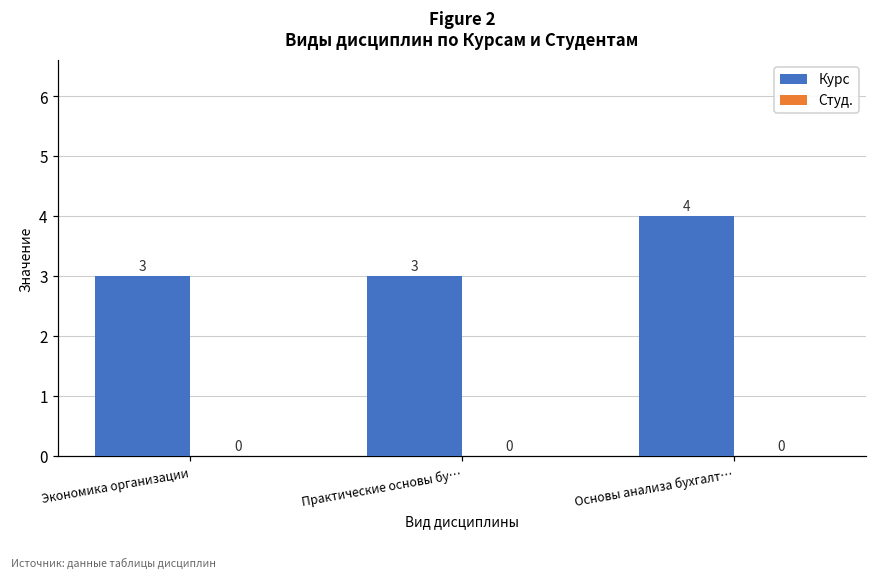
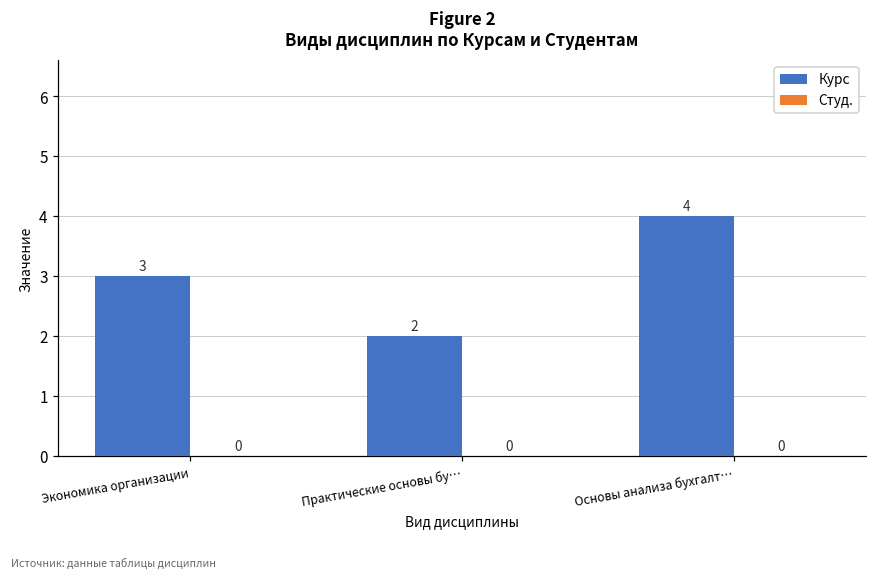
Курс, Практические основы бу…: 3 -> 2
